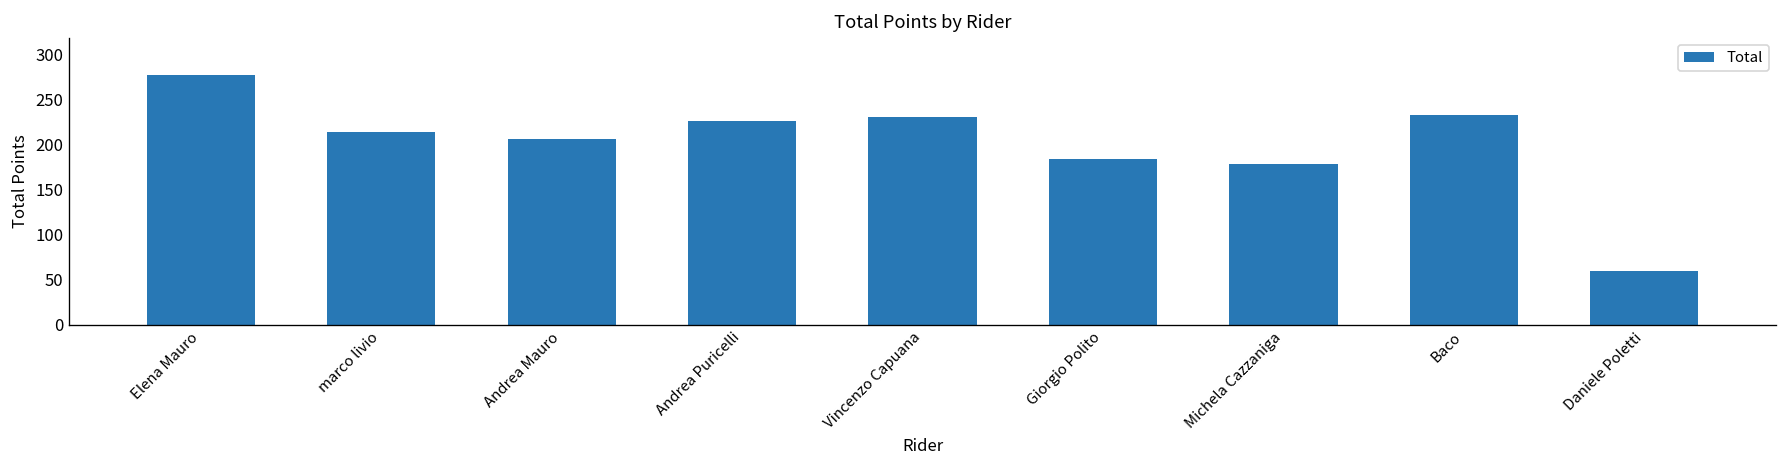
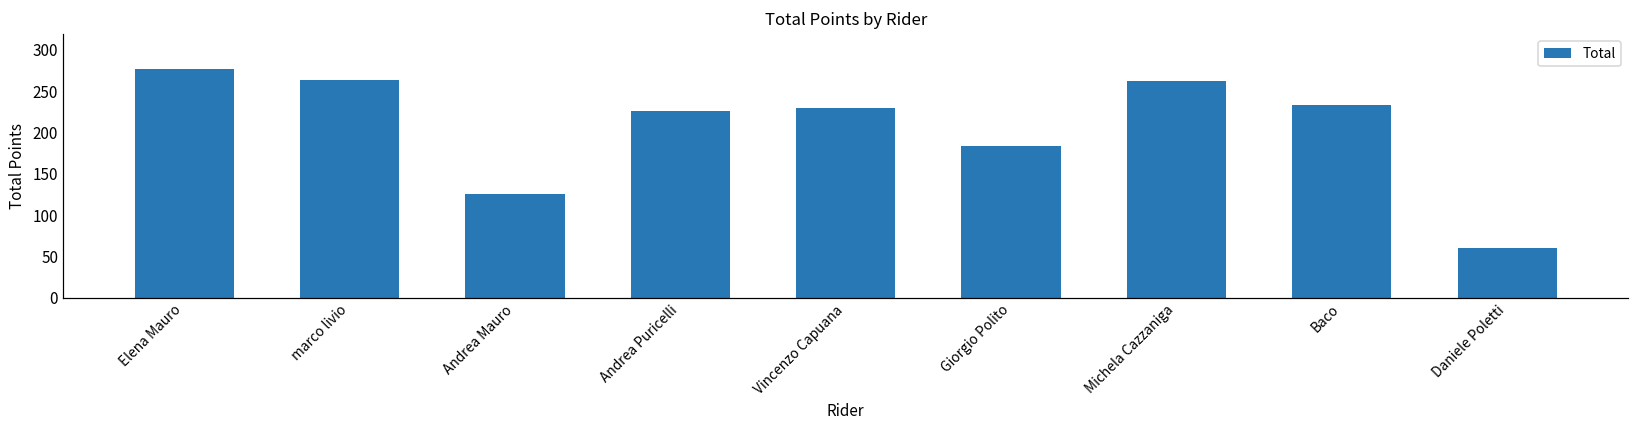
marco livio: 210 -> 260
Andrea Mauro: 210 -> 130
Michela Cazzaniga: 180 -> 260
